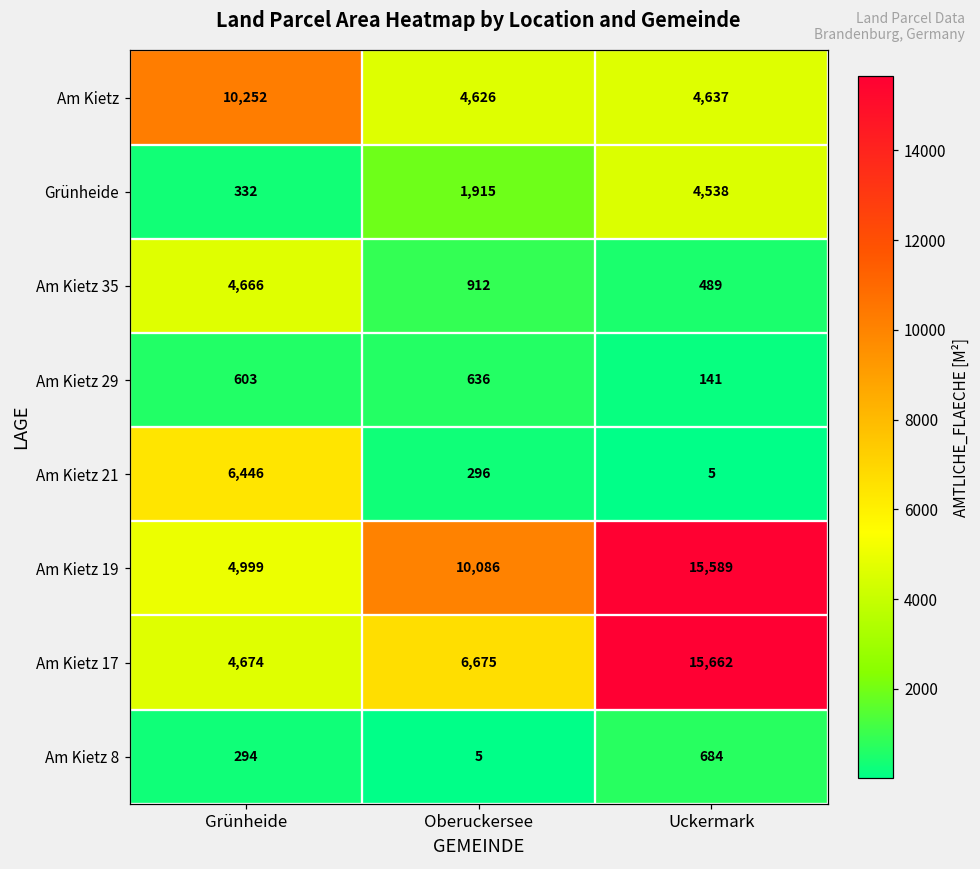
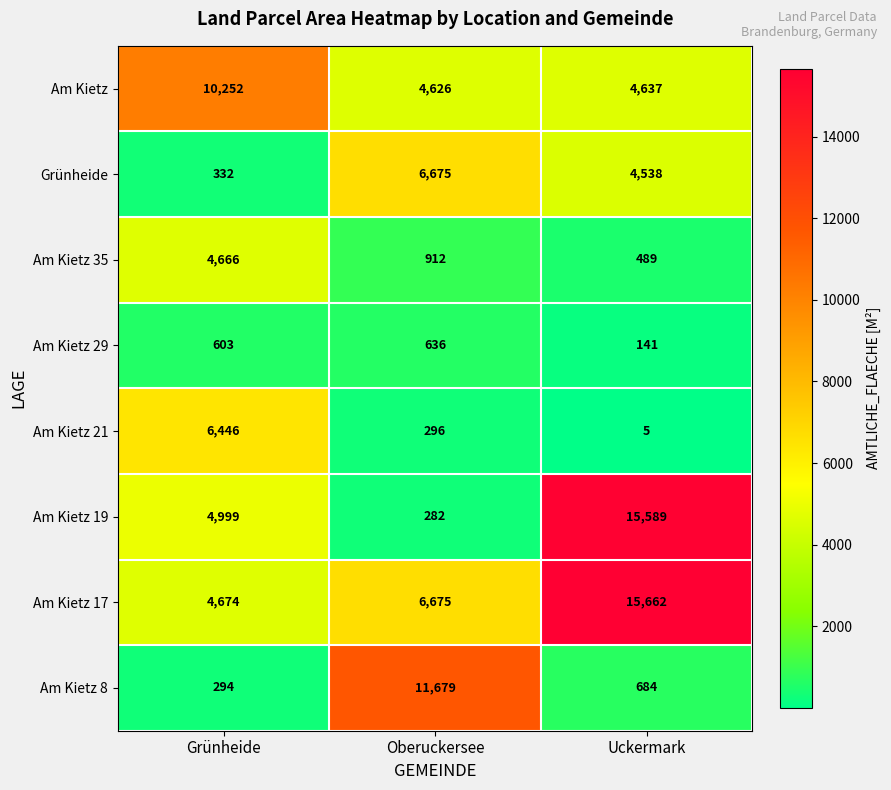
Grünheide, Oberuckersee: 1,915 -> 6,675
Am Kietz 19, Oberuckersee: 10,086 -> 282
Am Kietz 8, Oberuckersee: 5 -> 11,679
